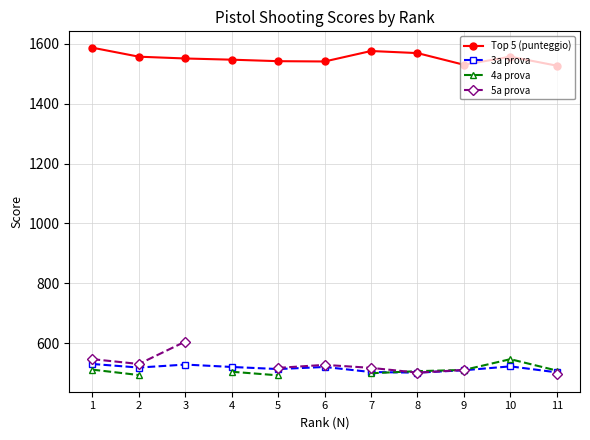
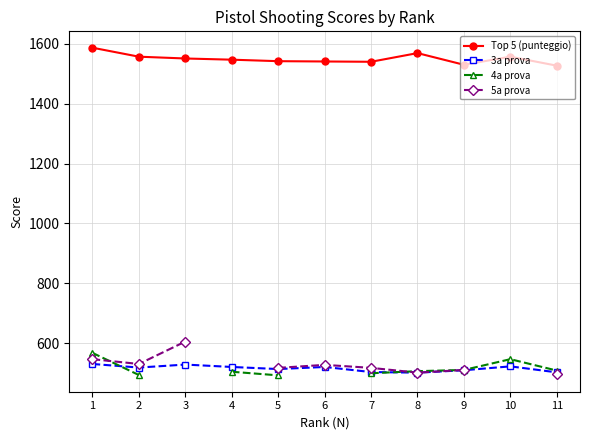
4a prova, 1: 510 -> 570
Top 5 (punteggio), 7: 1580 -> 1540
